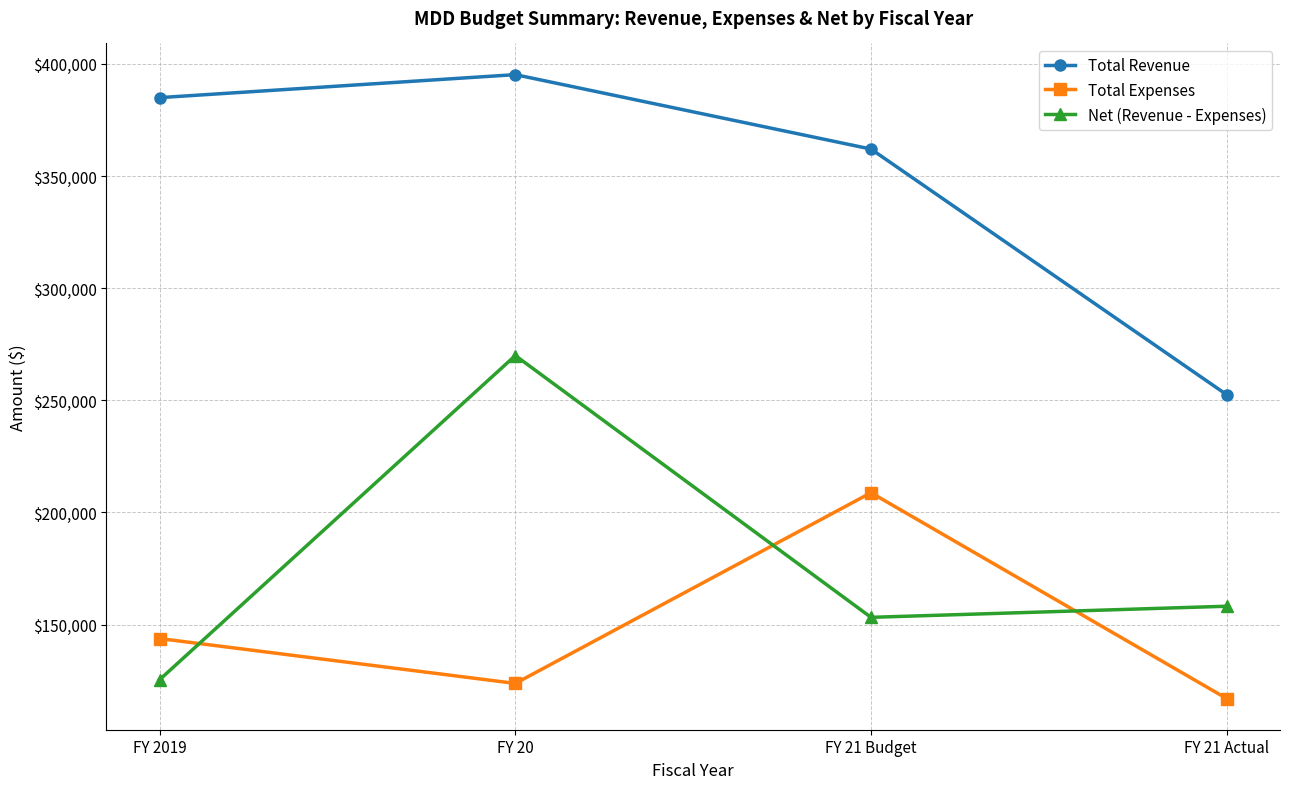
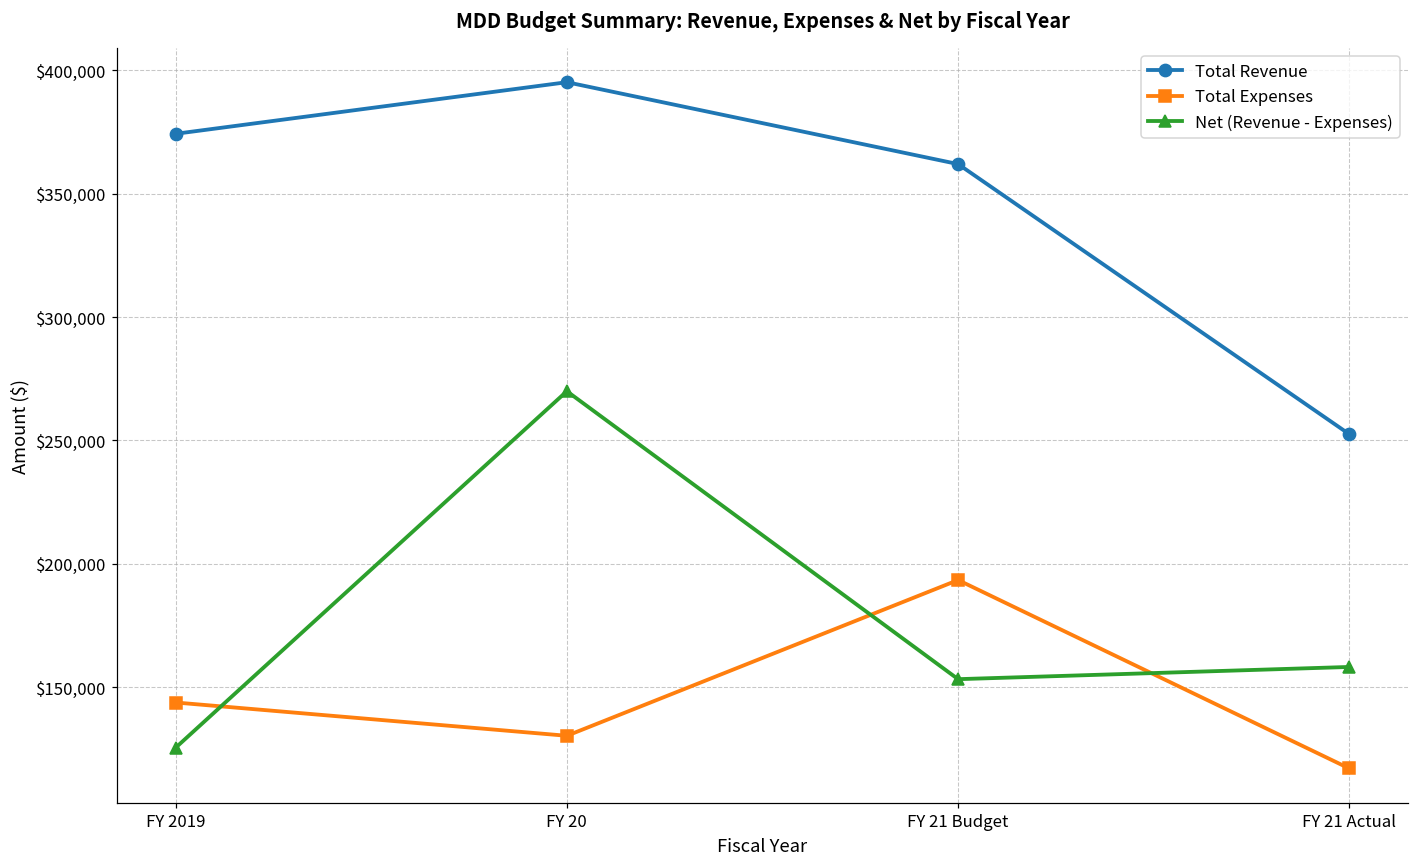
Total Revenue, FY 2019: $385,000 -> $374,000
Total Expenses, FY 20: $124,000 -> $130,000
Total Expenses, FY 21 Budget: $209,000 -> $193,000
